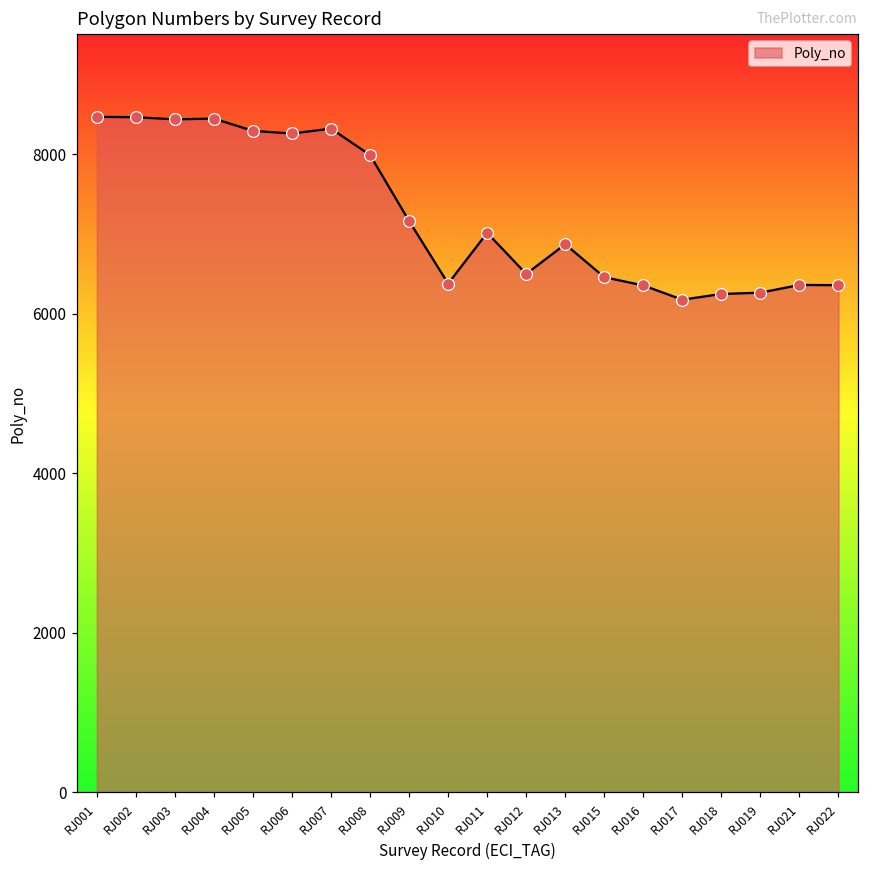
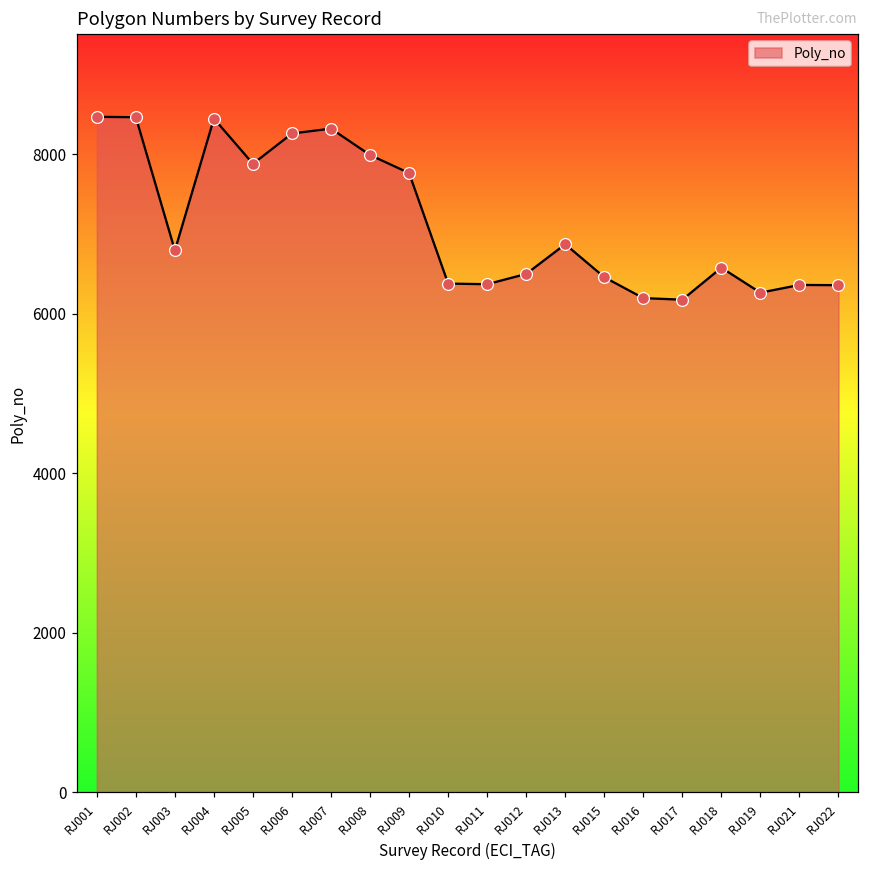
RJ003: 8400 -> 6800
RJ005: 8300 -> 7900
RJ009: 7200 -> 7800
RJ011: 7000 -> 6400
RJ016: 6400 -> 6200
RJ018: 6200 -> 6600
